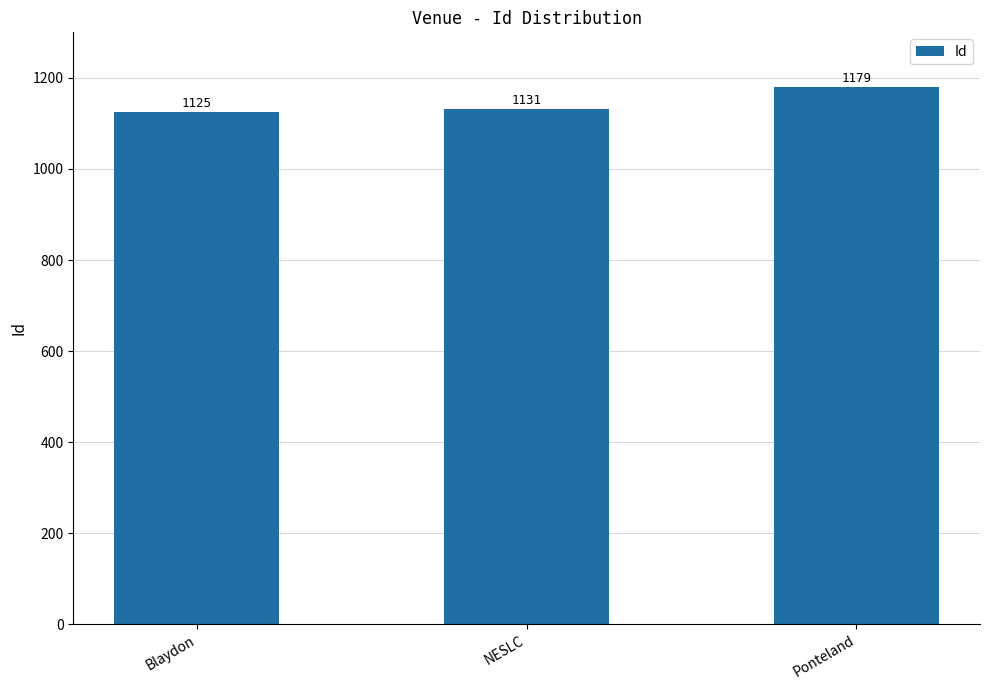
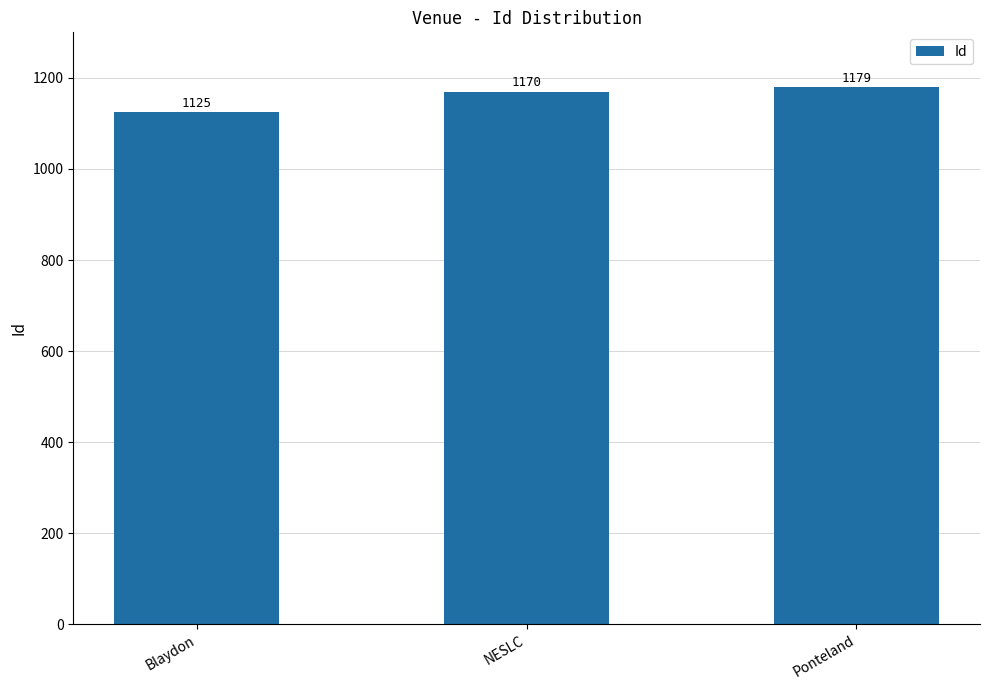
NESLC: 1131 -> 1170
